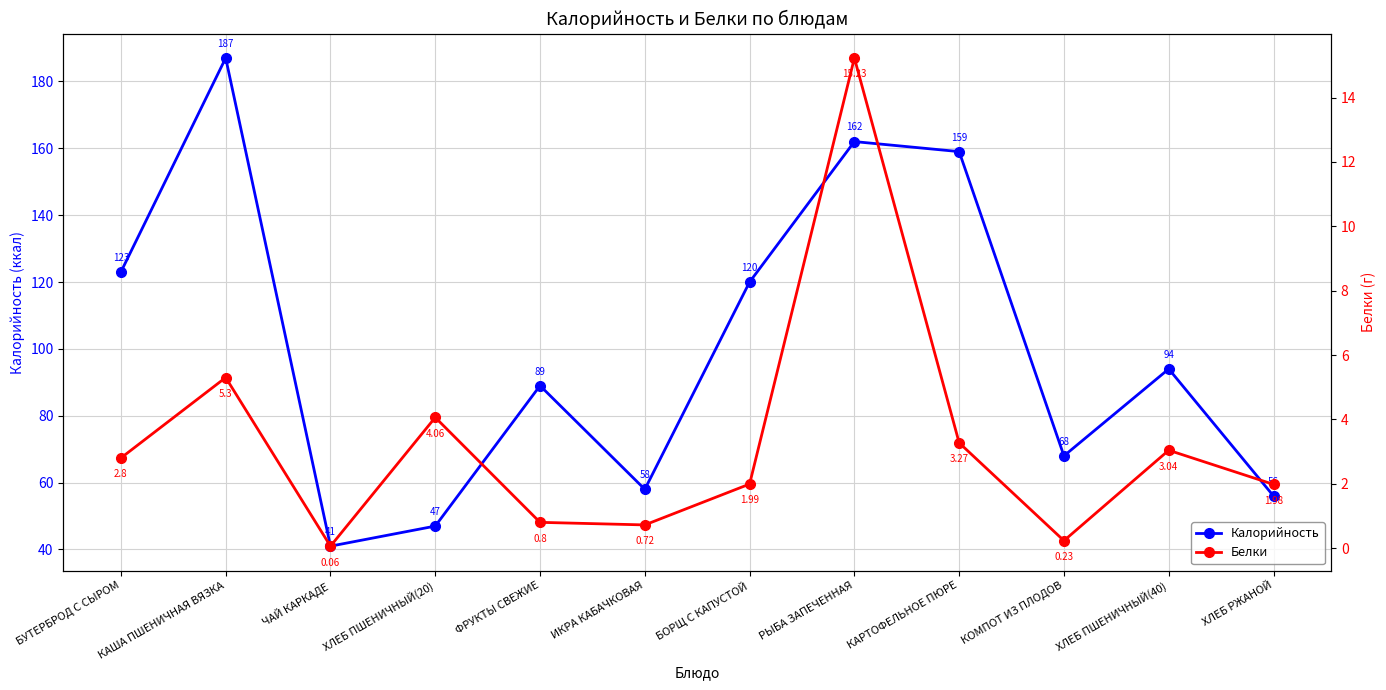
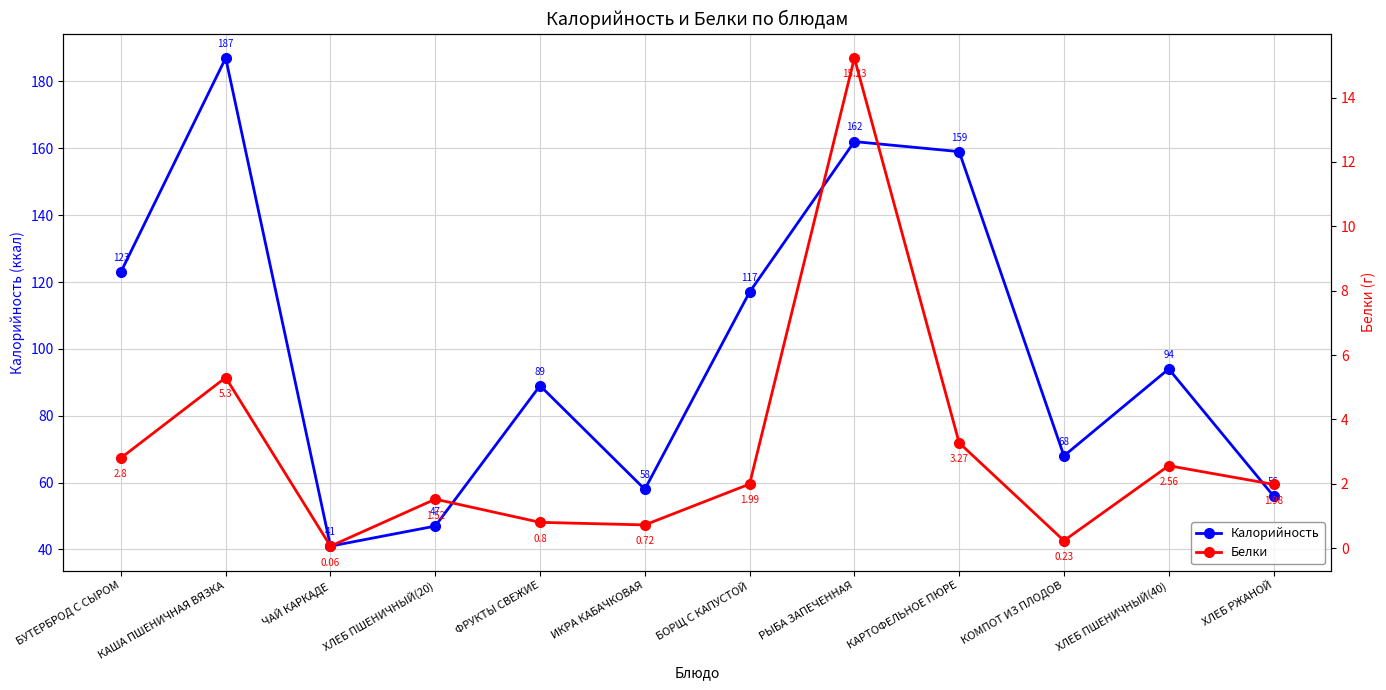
Калорийность, БОРЩ С КАПУСТОЙ: 120 -> 117
Белки, ХЛЕБ ПШЕНИЧНЫЙ(20): 4.06 -> 1.52
Белки, ХЛЕБ ПШЕНИЧНЫЙ(40): 3.04 -> 2.56
